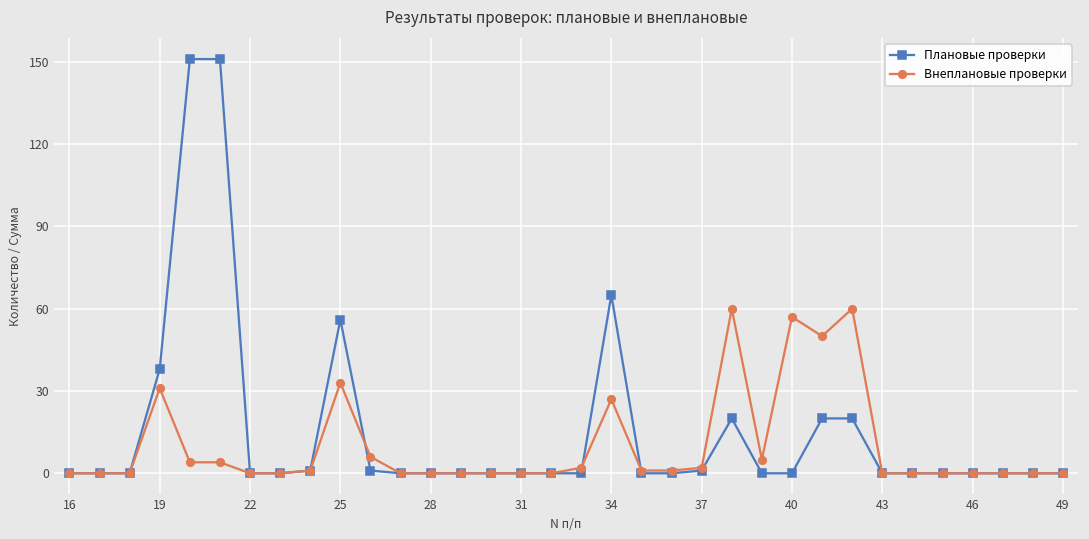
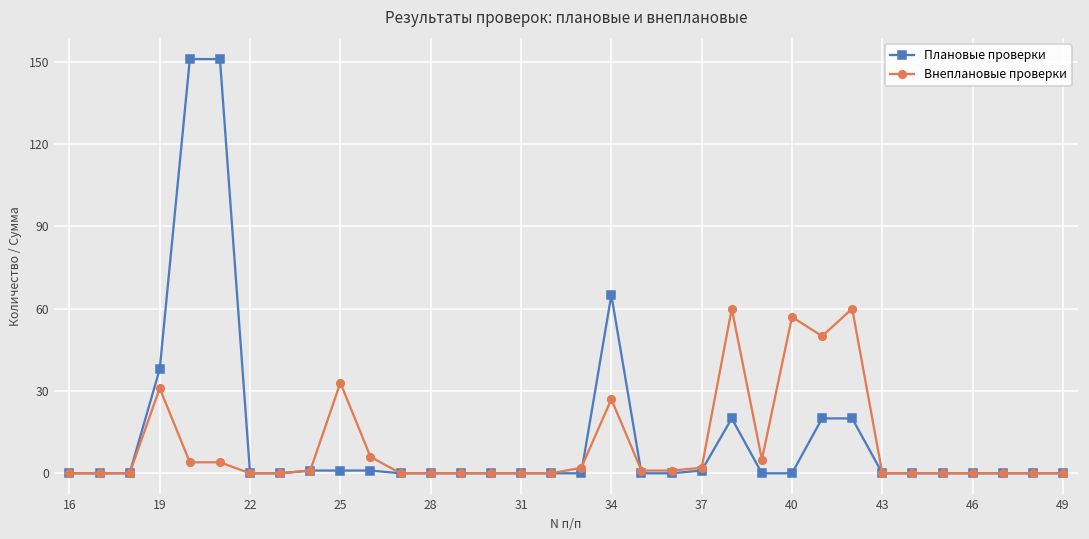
Плановые проверки, 25: 56 -> 1
